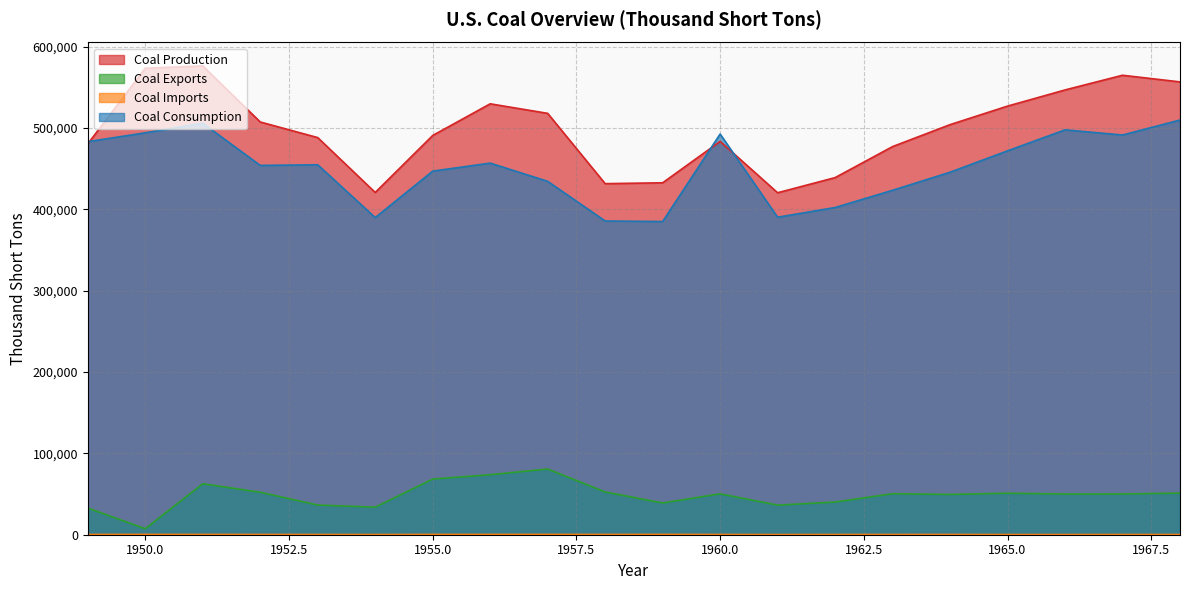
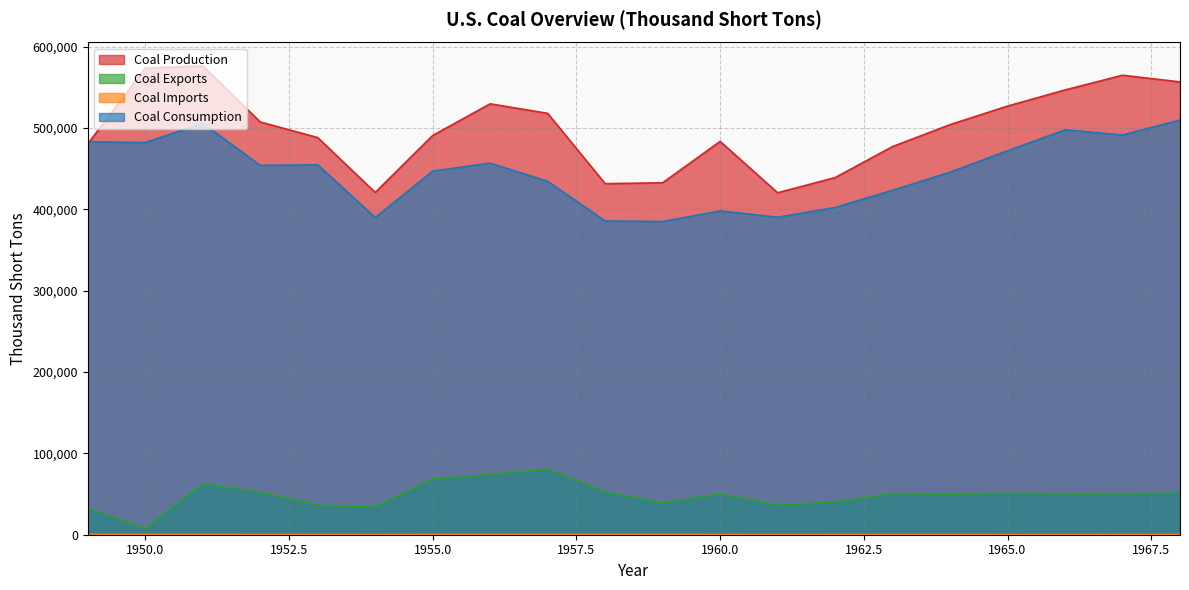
Coal Consumption, 1950.0: 490,000 -> 480,000
Coal Consumption, 1960.0: 490,000 -> 400,000
